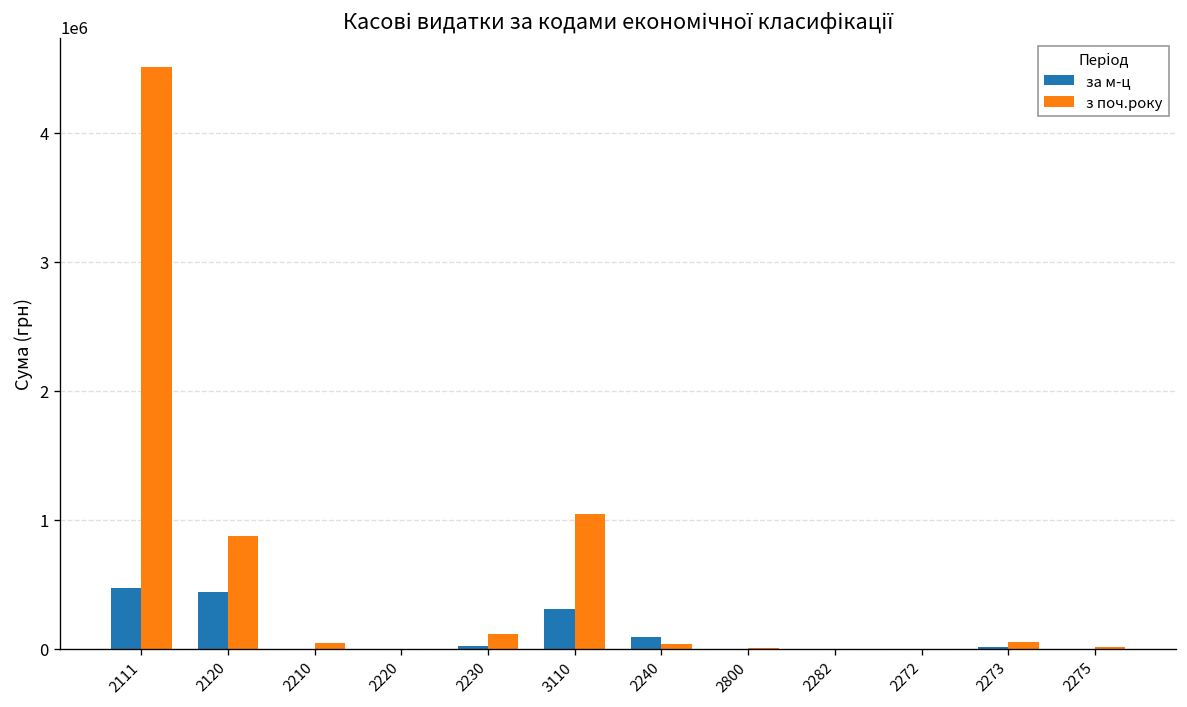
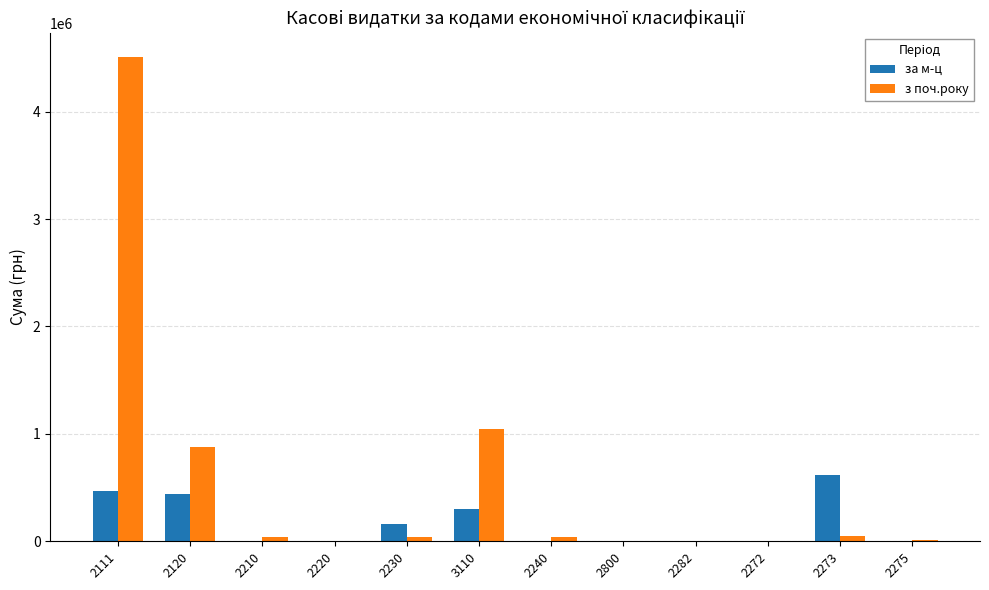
за м-ц, 2230: 20000 -> 160000
з поч.року, 2230: 110000 -> 40000
за м-ц, 2240: 90000 -> 0
за м-ц, 2273: 10000 -> 610000
